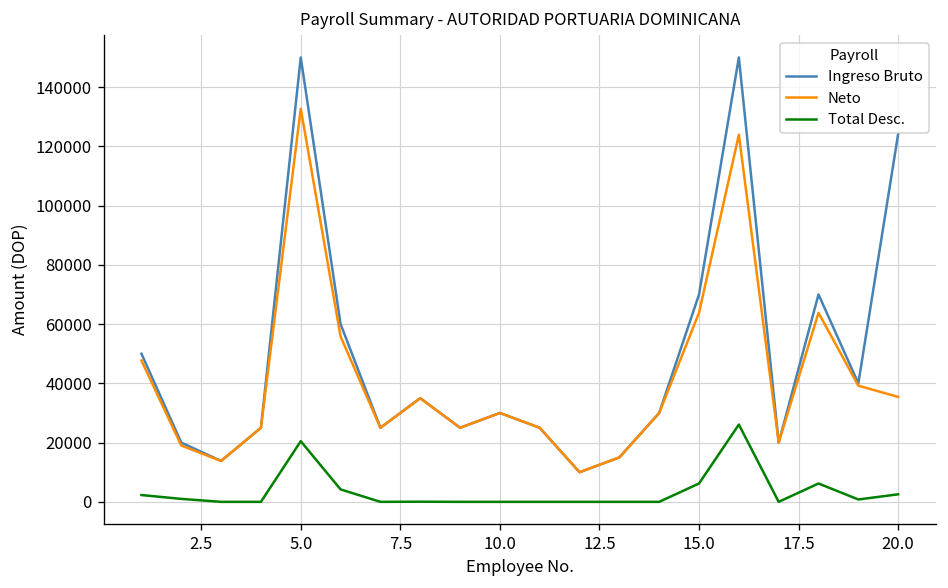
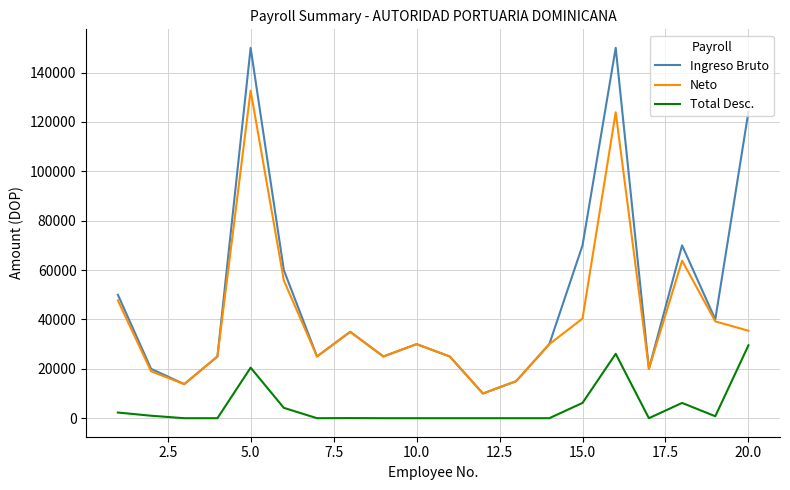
Neto, 15.0: 64000 -> 40000
Total Desc., 20.0: 3000 -> 30000
